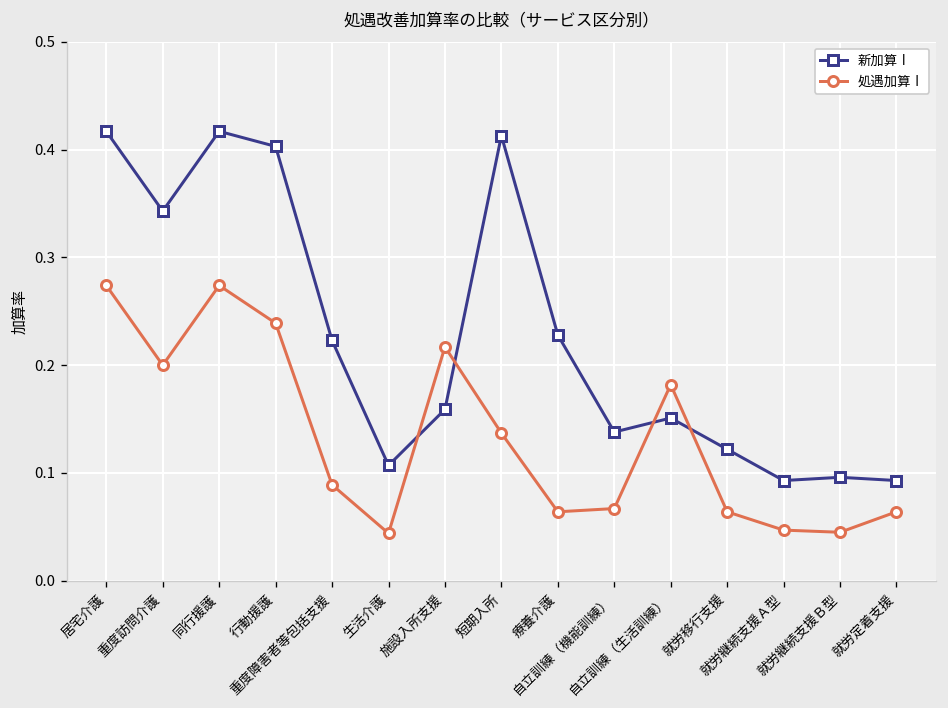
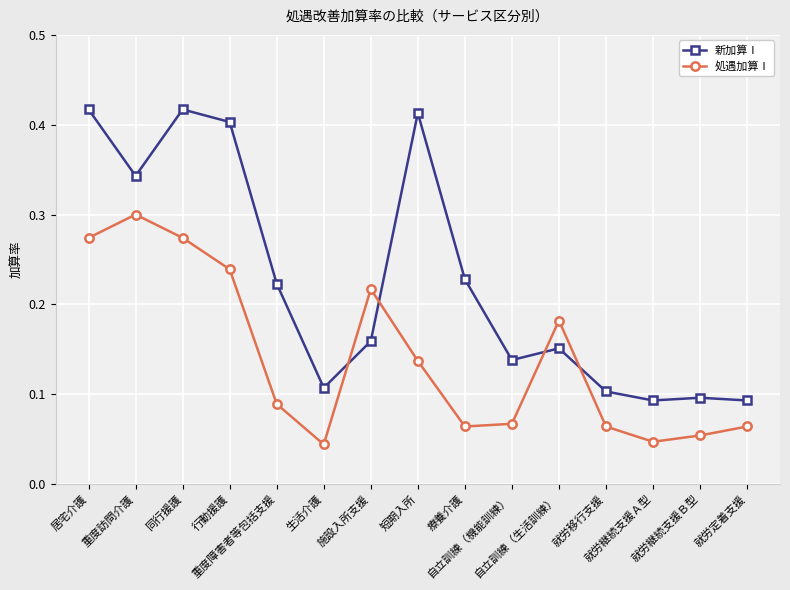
処遇加算Ⅰ, 重度訪問介護: 0.2 -> 0.3
新加算Ⅰ, 就労移行支援: 0.12 -> 0.10
処遇加算Ⅰ, 就労継続支援Ｂ型: 0.045 -> 0.054
